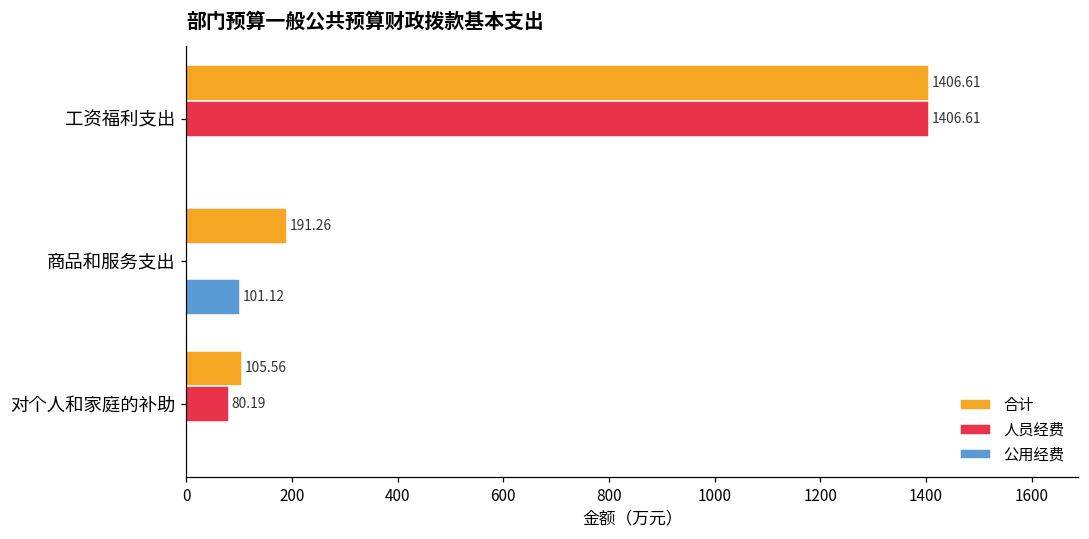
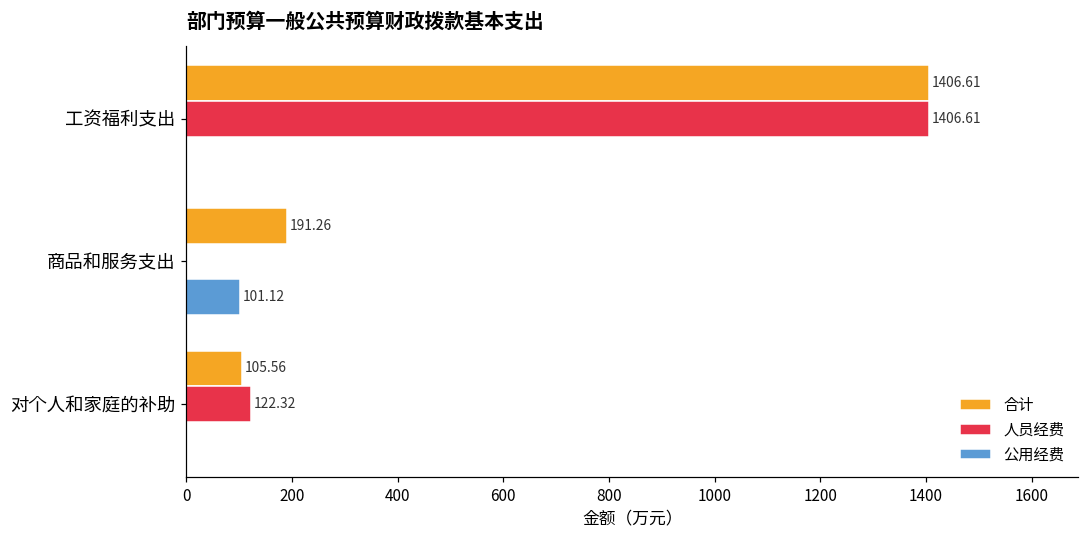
人员经费, 对个人和家庭的补助: 80.19 -> 122.32
